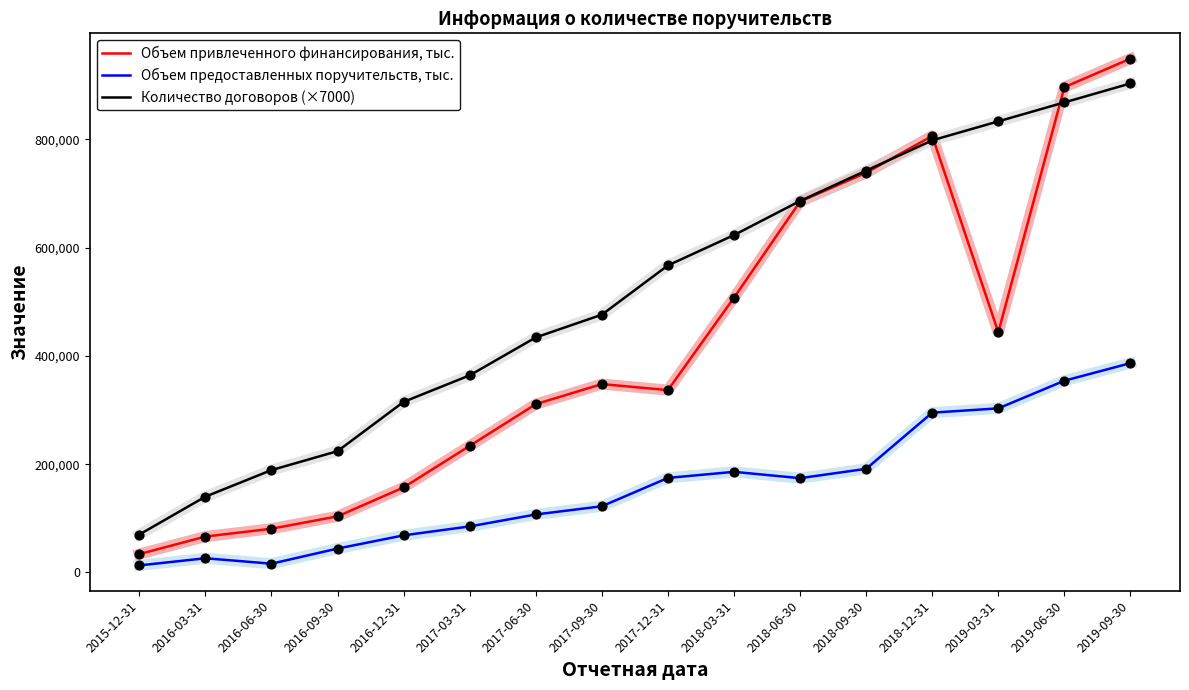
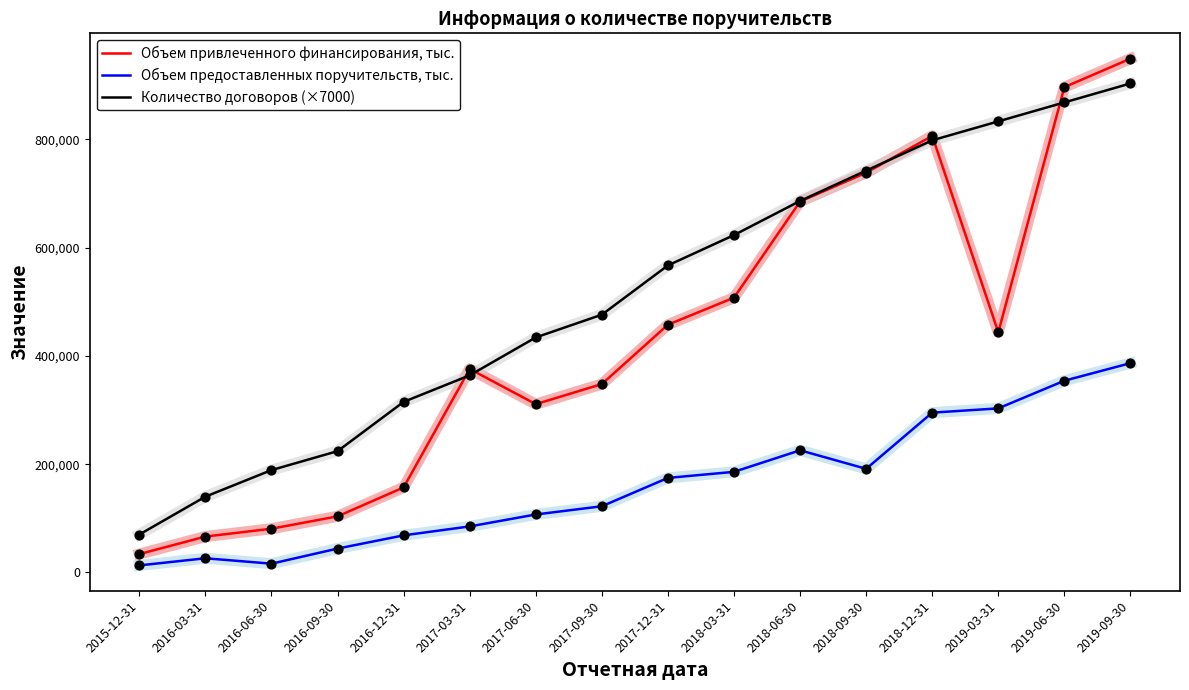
Объем привлеченного финансирования, тыс., 2017-03-31: 230,000 -> 380,000
Объем привлеченного финансирования, тыс., 2017-12-31: 340,000 -> 460,000
Объем предоставленных поручительств, тыс., 2018-06-30: 170,000 -> 230,000
